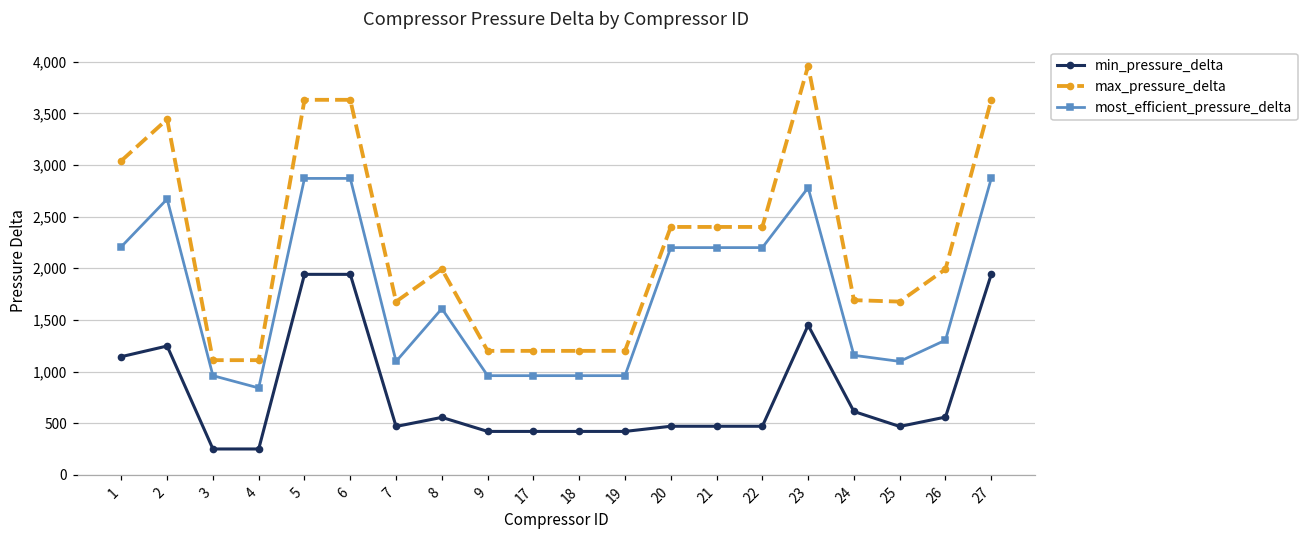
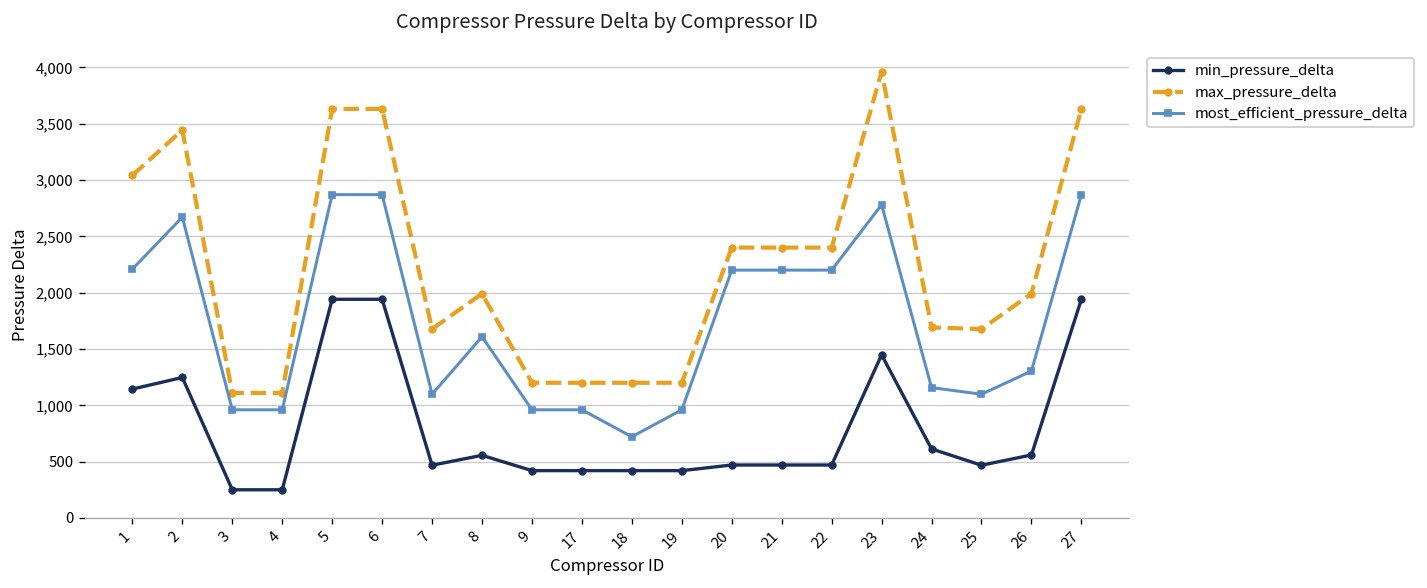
most_efficient_pressure_delta, 4: 800 -> 1,000
most_efficient_pressure_delta, 18: 1,000 -> 700
